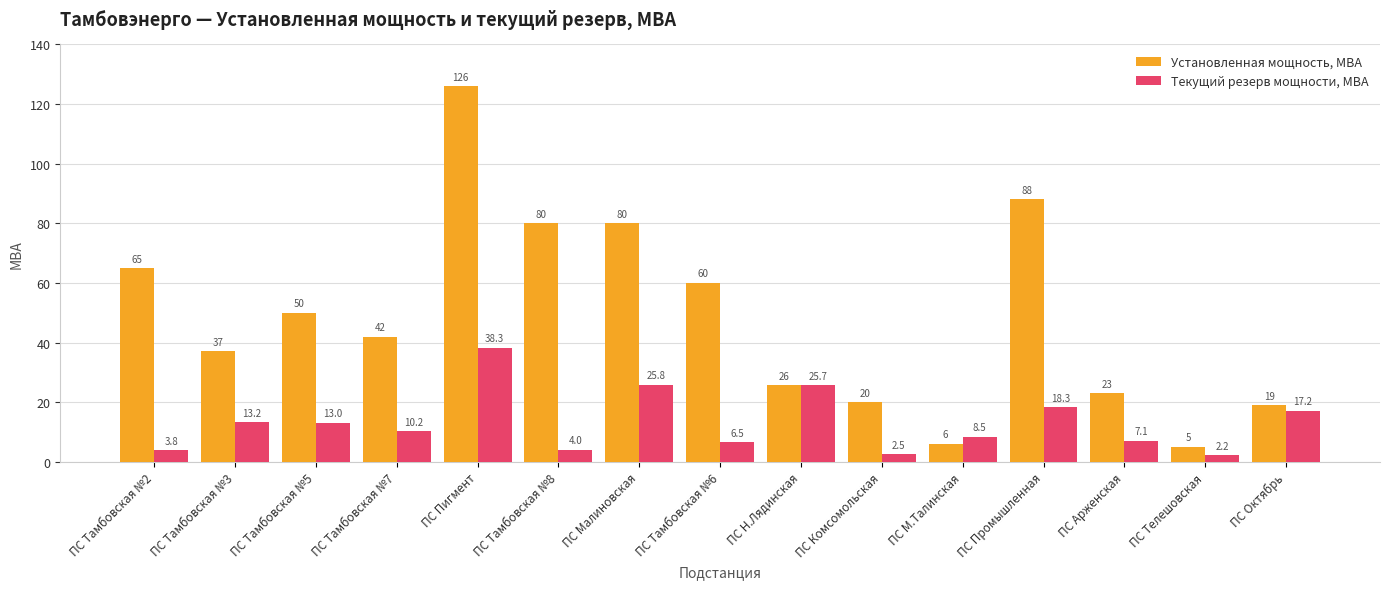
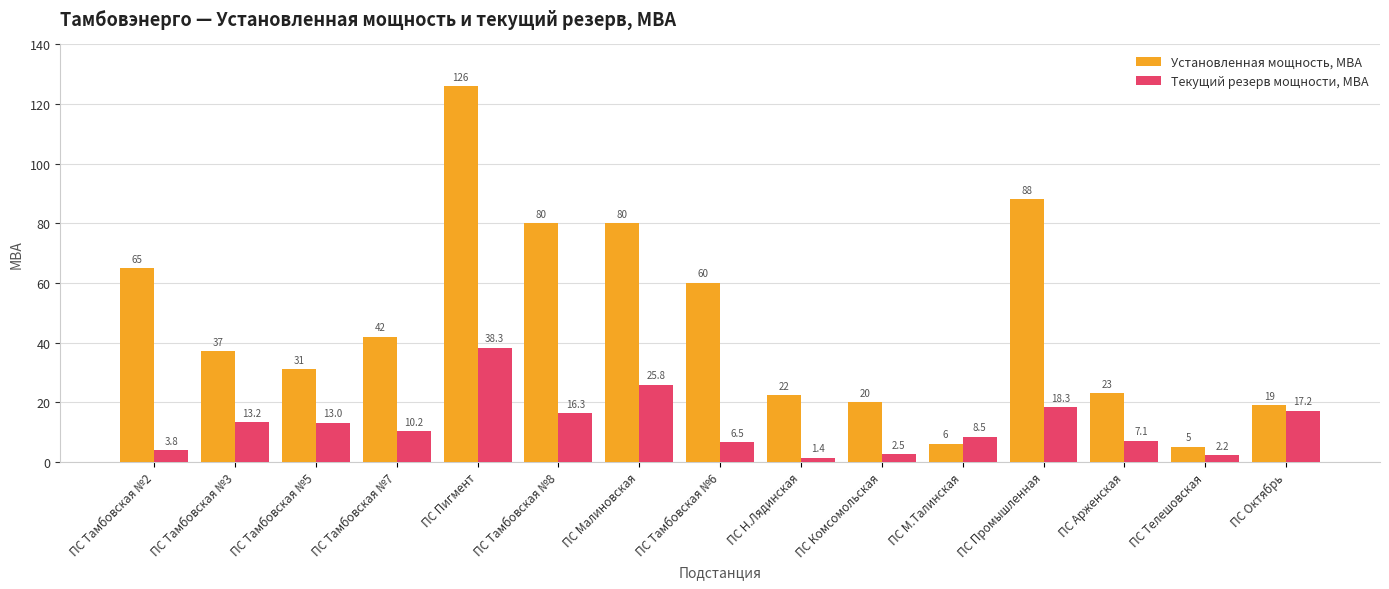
Установленная мощность, МВА, ПС Тамбовская №5: 50 -> 31
Текущий резерв мощности, МВА, ПС Тамбовская №8: 4.0 -> 16.3
Установленная мощность, МВА, ПС Н.Лядинская: 26 -> 22
Текущий резерв мощности, МВА, ПС Н.Лядинская: 25.7 -> 1.4
